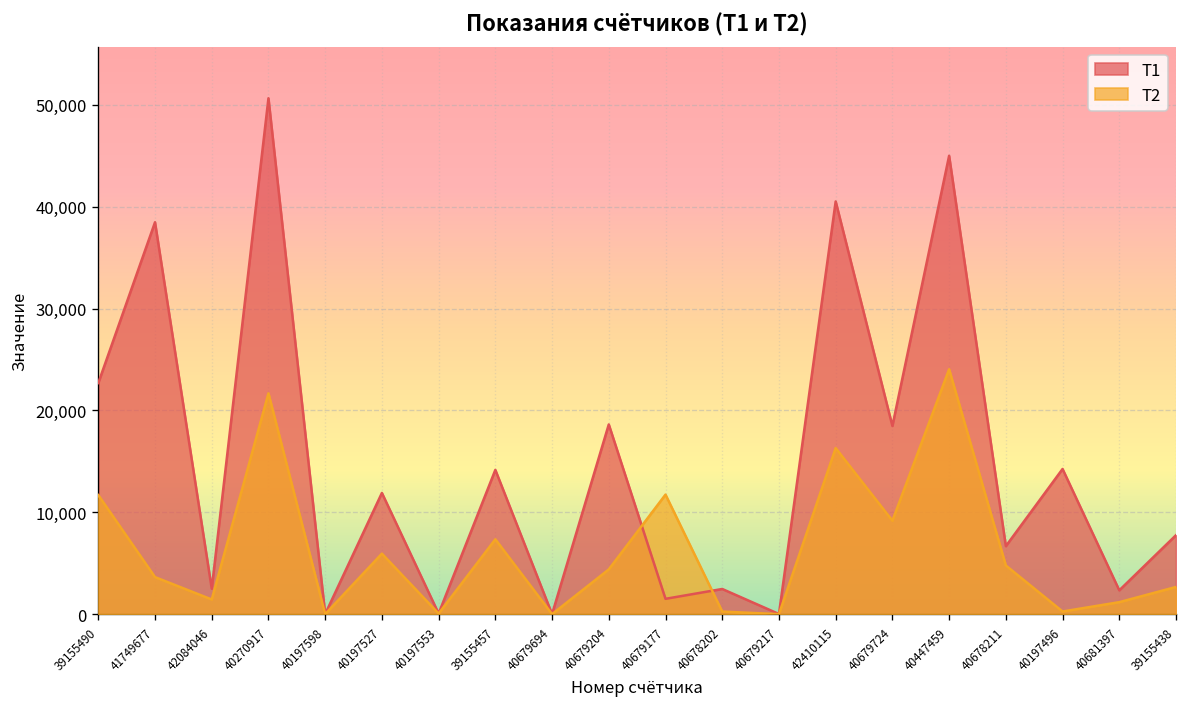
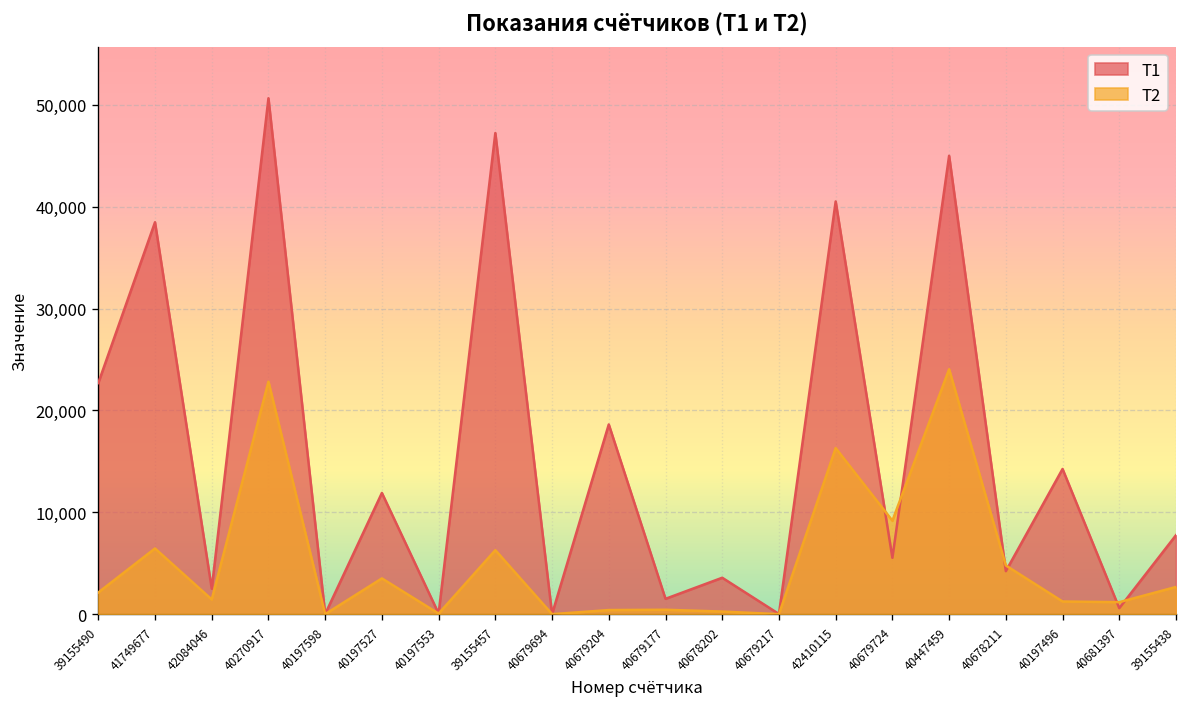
Т2, 39155490: 12,000 -> 2,000
Т2, 41749677: 4,000 -> 6,000
Т2, 40270917: 22,000 -> 23,000
Т2, 40197527: 6,000 -> 4,000
Т1, 39155457: 14,000 -> 47,000
Т2, 39155457: 7,000 -> 6,000
Т2, 40679204: 4,000 -> 0
Т2, 40679177: 12,000 -> 0
Т1, 40678202: 2,000 -> 4,000
Т1, 40679724: 18,000 -> 6,000
Т1, 40678211: 7,000 -> 4,000
Т2, 40197496: 0 -> 1,000
Т1, 40681397: 2,000 -> 1,000
